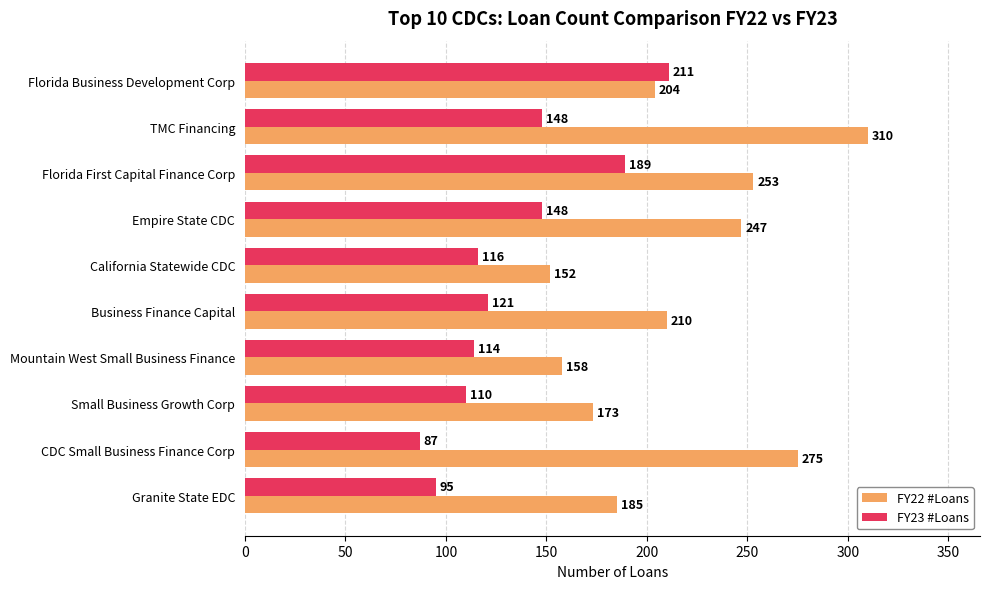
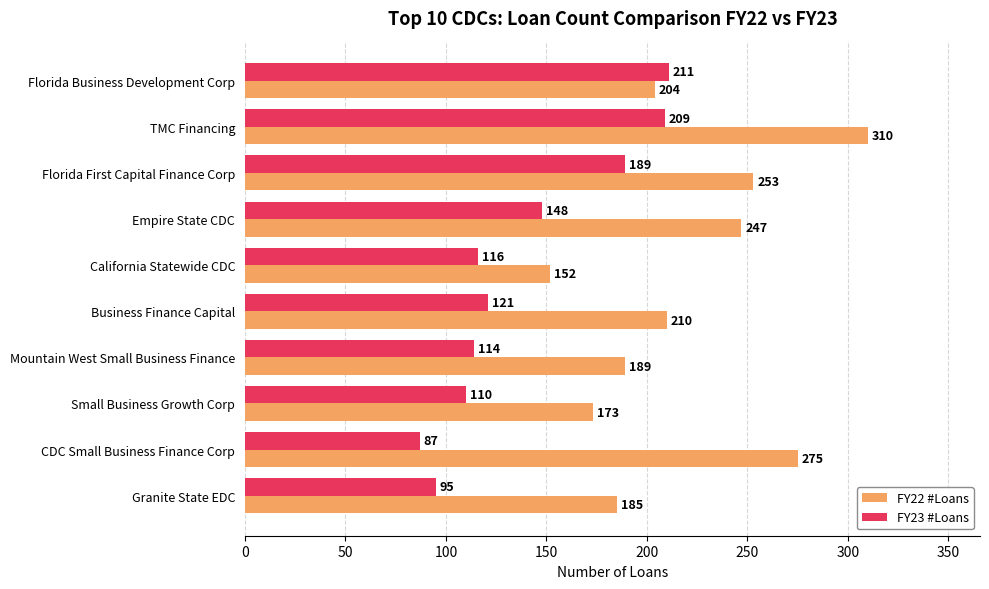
FY23 #Loans, TMC Financing: 148 -> 209
FY22 #Loans, Mountain West Small Business Finance: 158 -> 189
